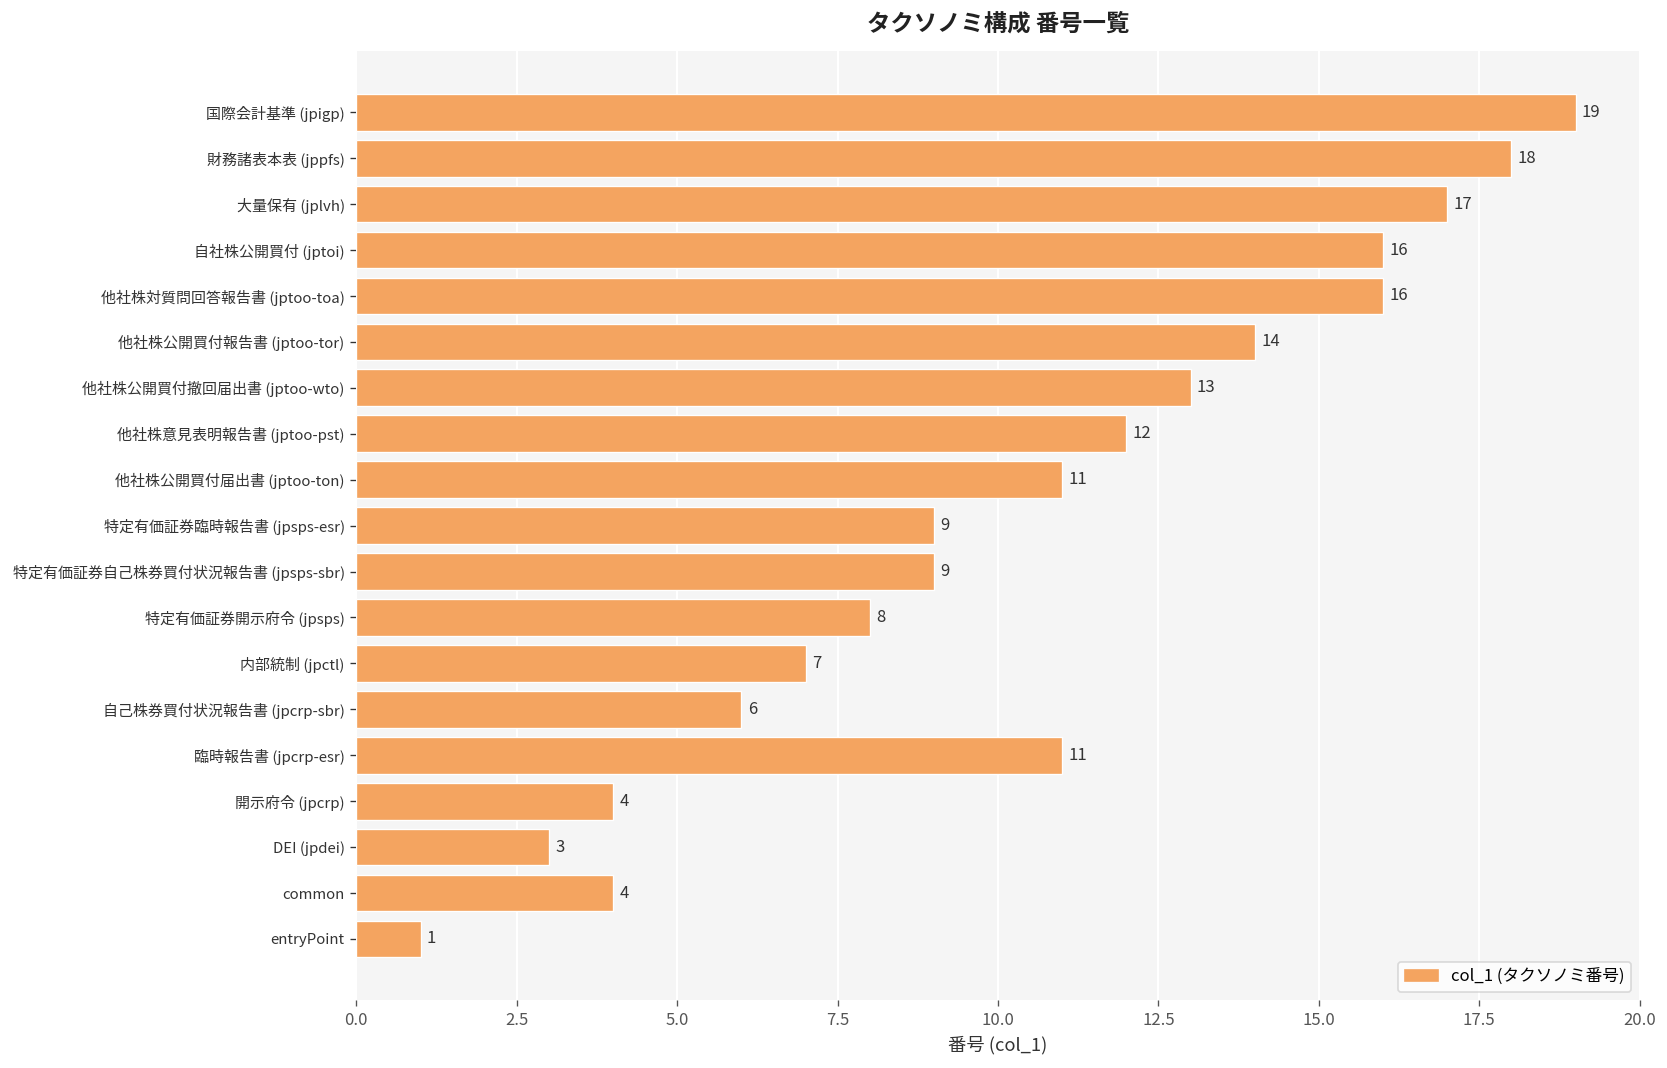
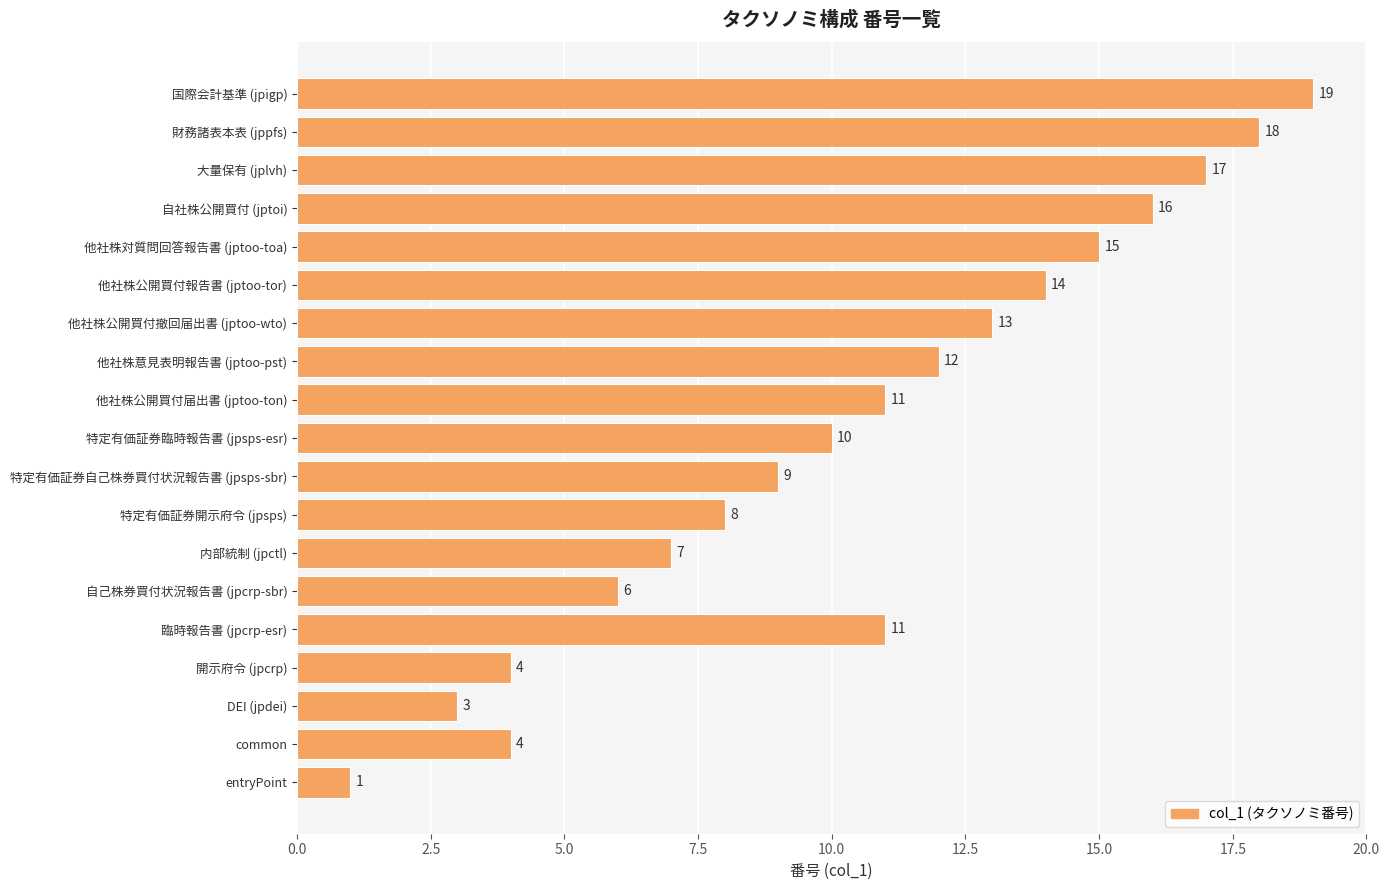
他社株対質問回答報告書 (jptoo-toa): 16 -> 15
特定有価証券臨時報告書 (jpsps-esr): 9 -> 10
